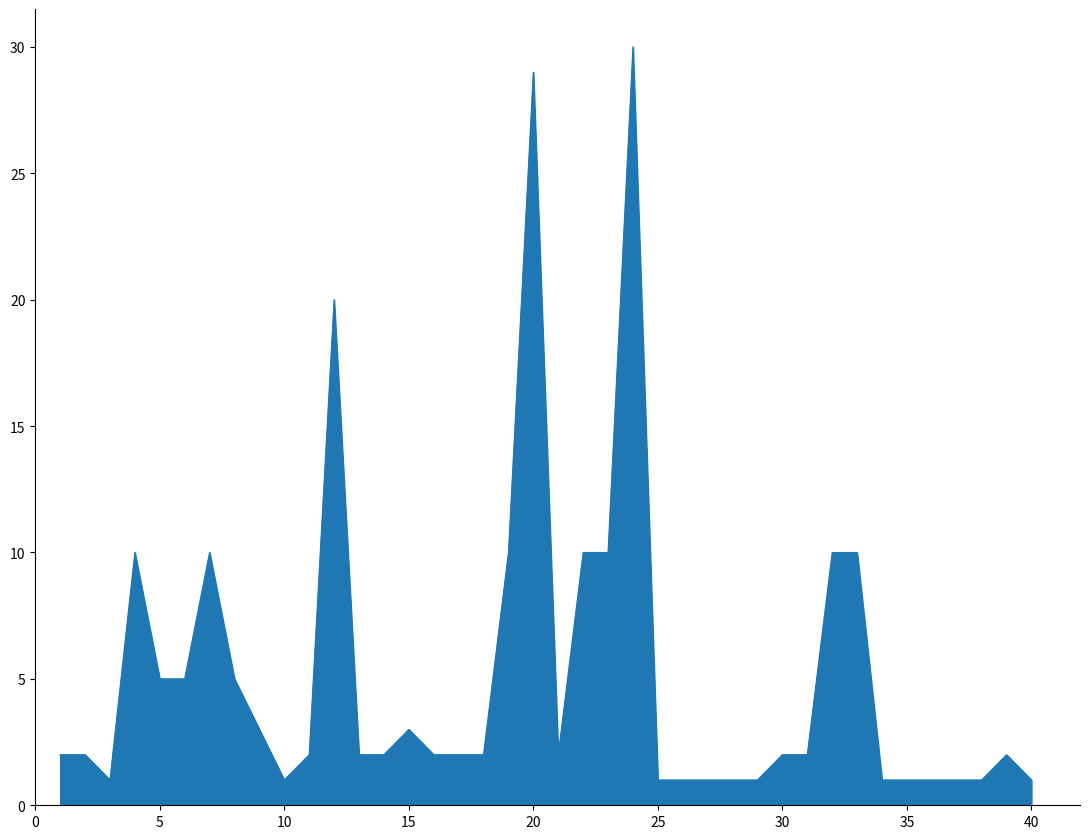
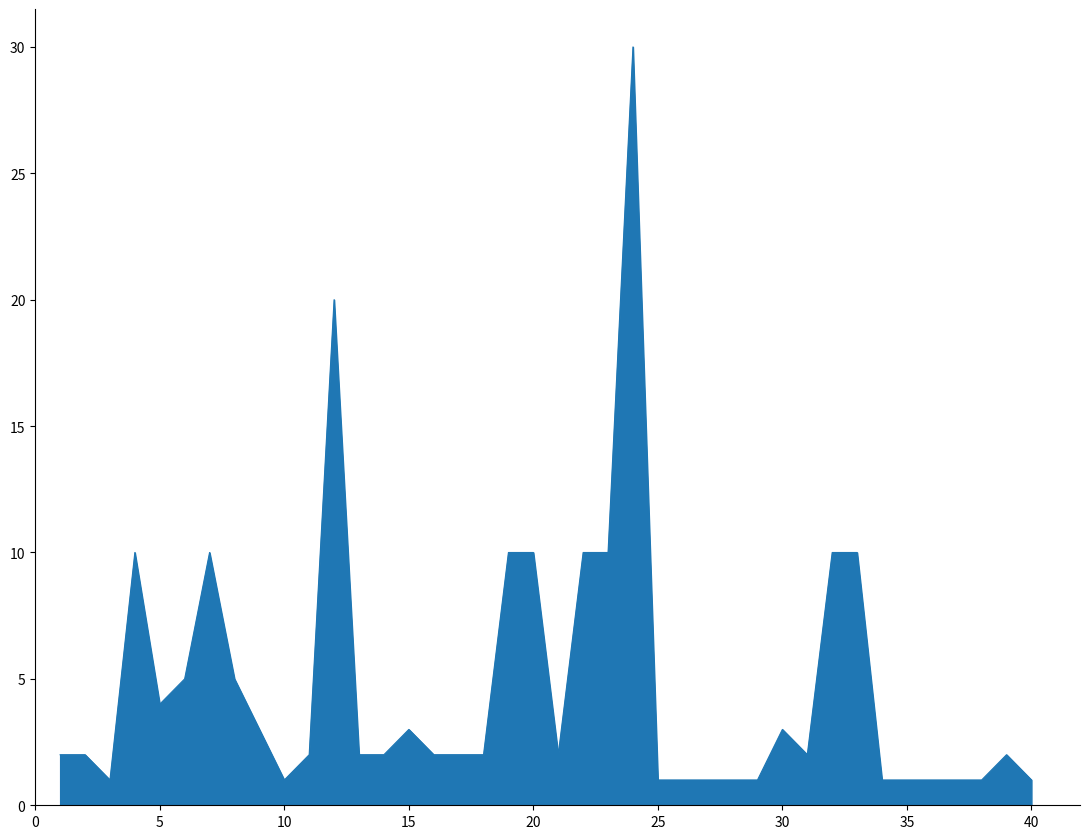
5: 5 -> 4
20: 29 -> 10
30: 2 -> 3
